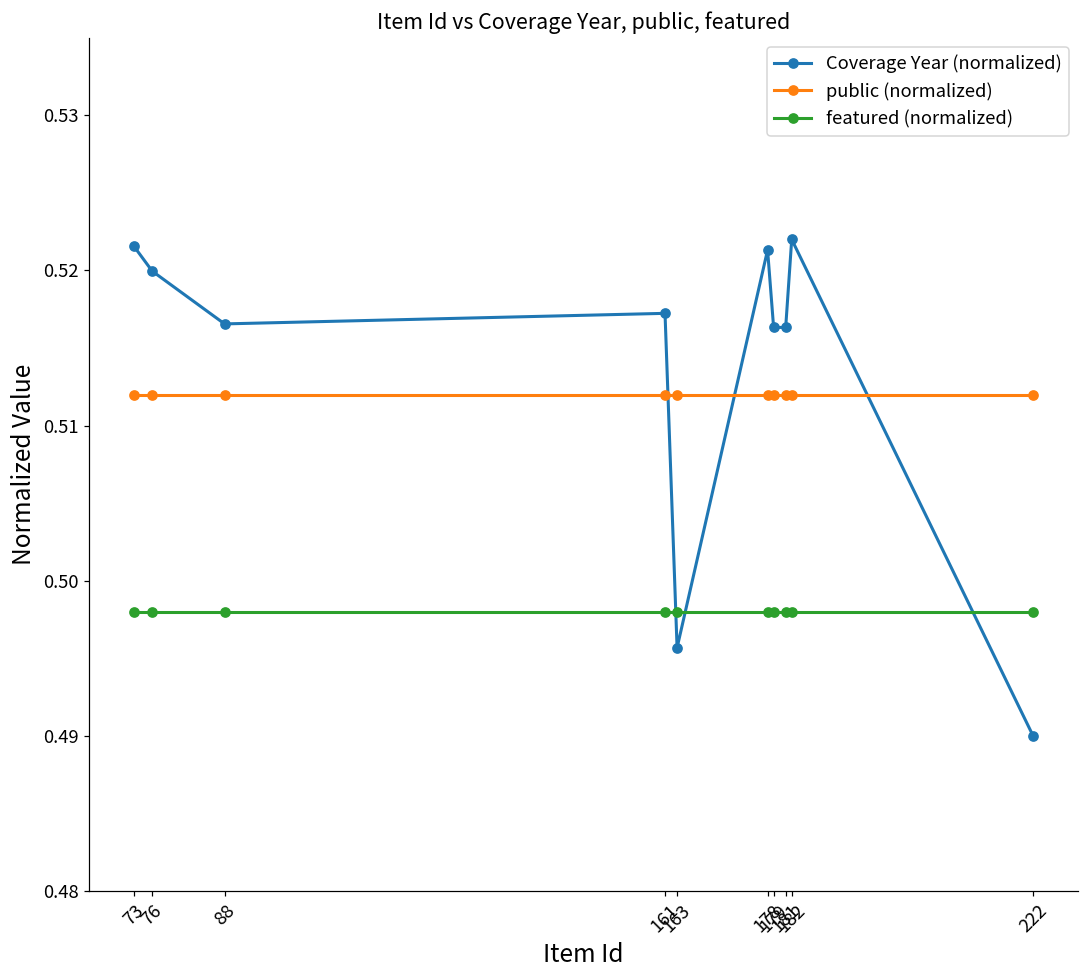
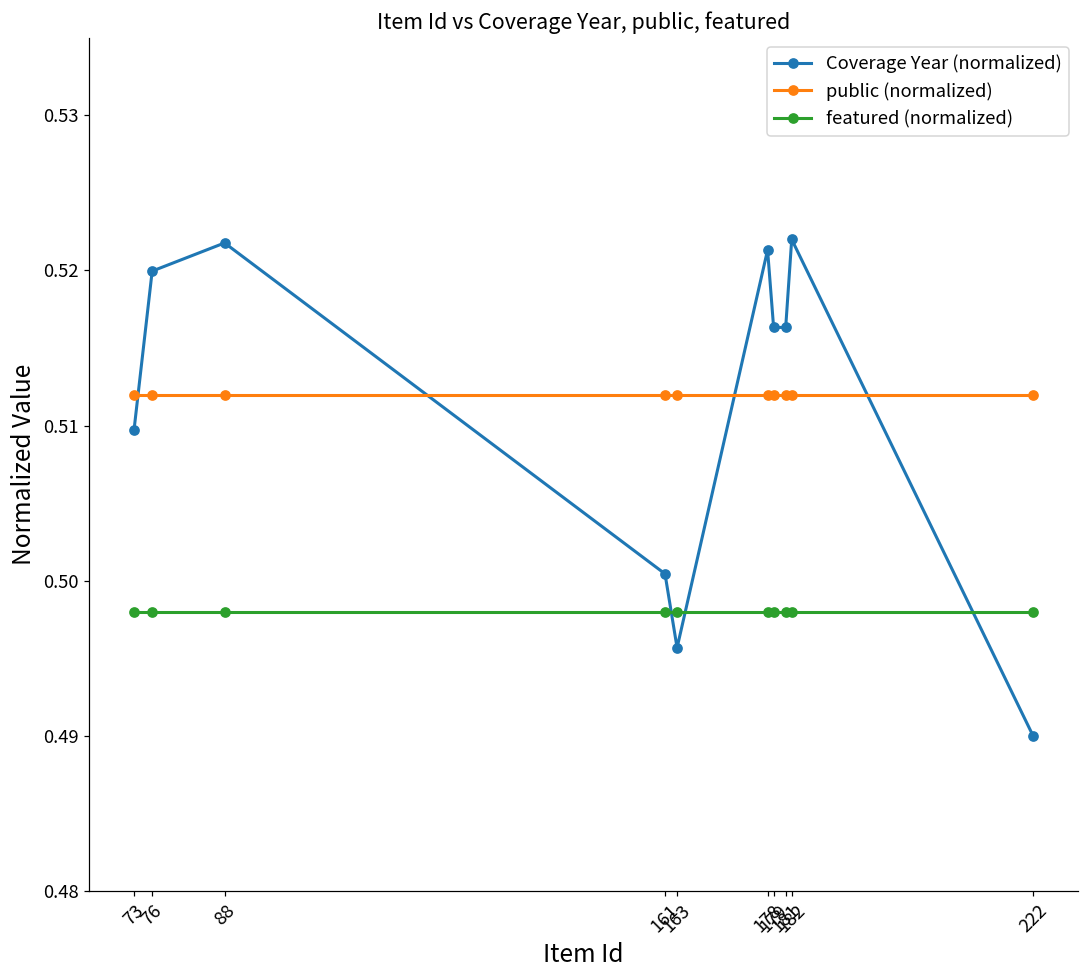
Coverage Year (normalized), 73: 0.5215 -> 0.5097
Coverage Year (normalized), 88: 0.5166 -> 0.5218
Coverage Year (normalized), 161: 0.5172 -> 0.5004
